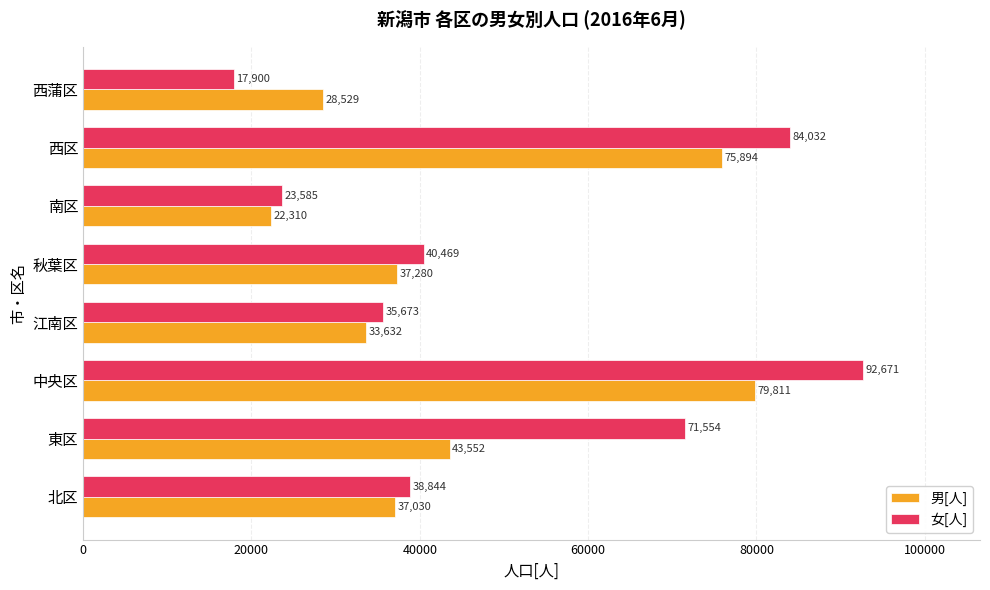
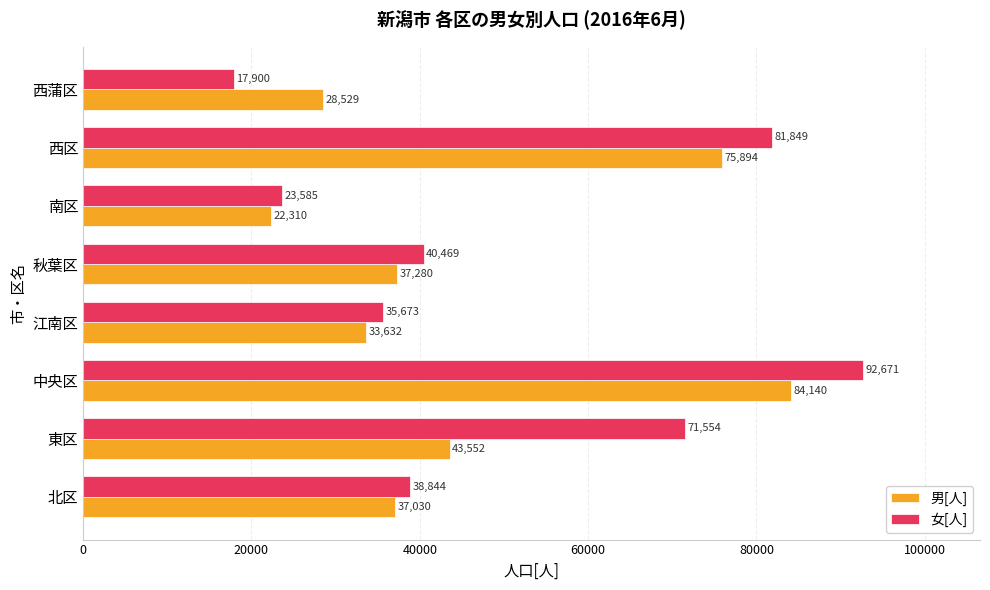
女[人], 西区: 84,032 -> 81,849
男[人], 中央区: 79,811 -> 84,140
